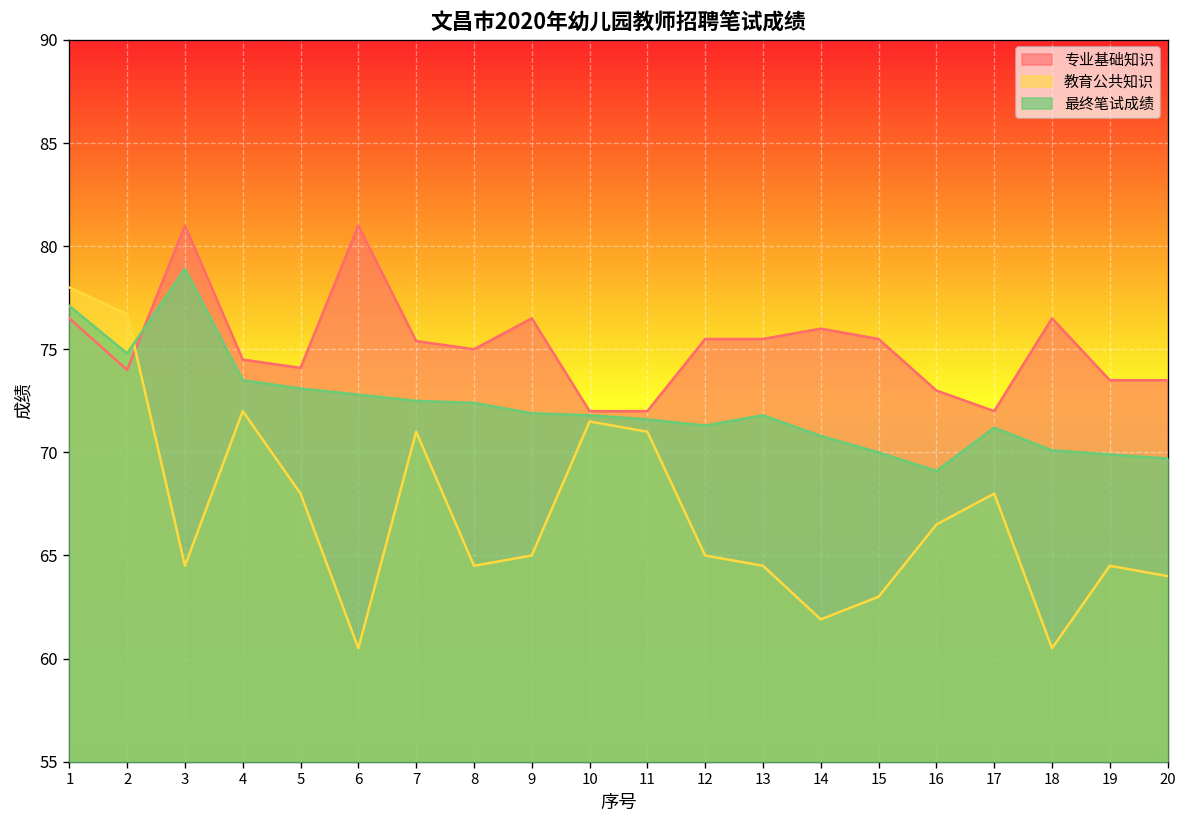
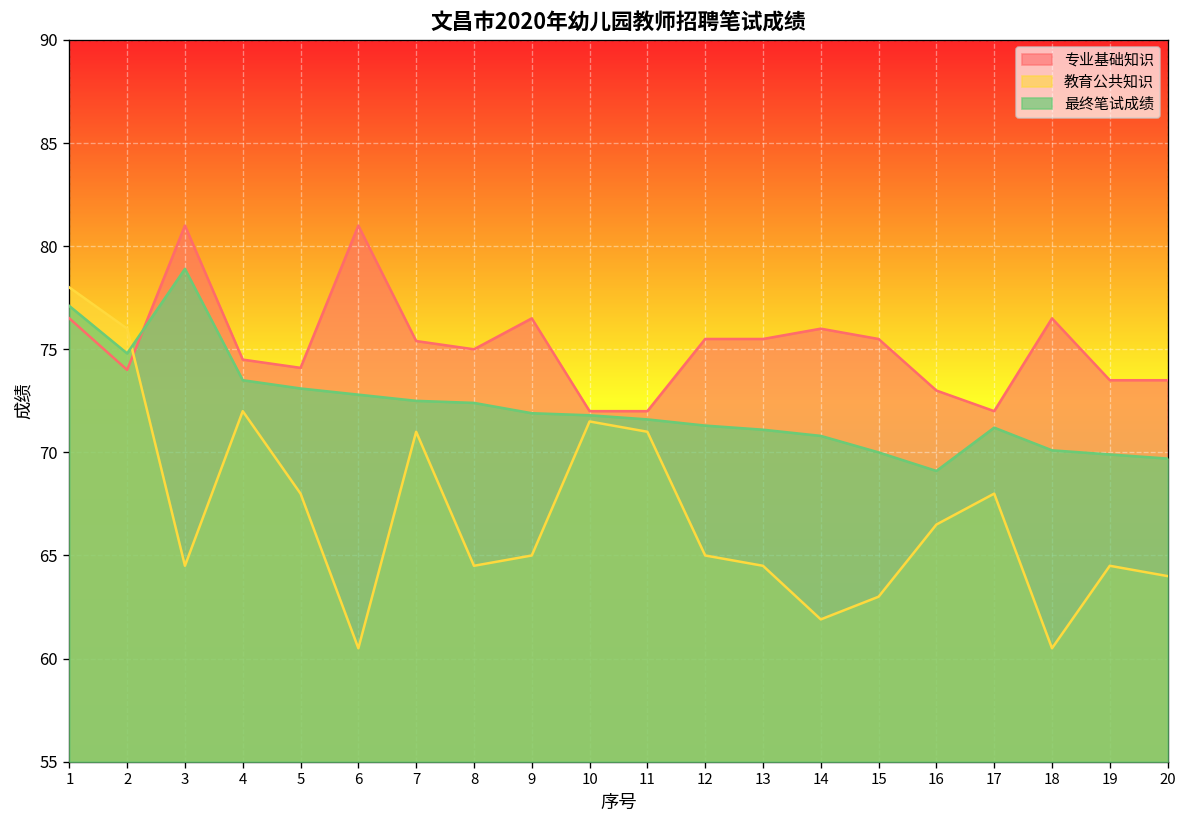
教育公共知识, 2: 76.7 -> 76.0
最终笔试成绩, 13: 71.8 -> 71.1
